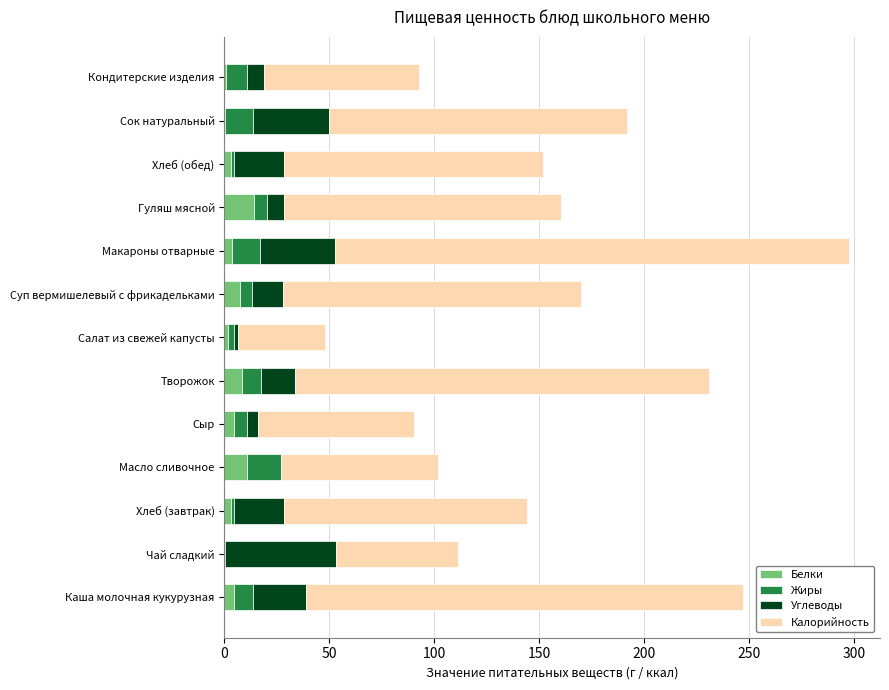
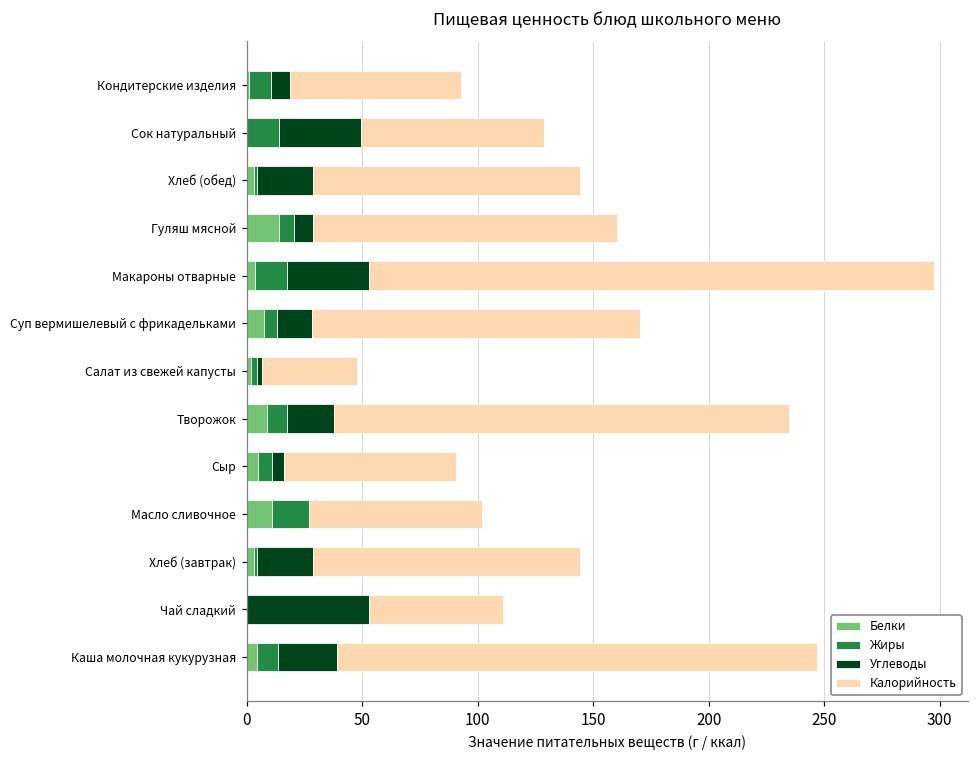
Калорийность, Сок натуральный: 142 -> 79
Калорийность, Хлеб (обед): 123 -> 116
Углеводы, Творожок: 16 -> 20
